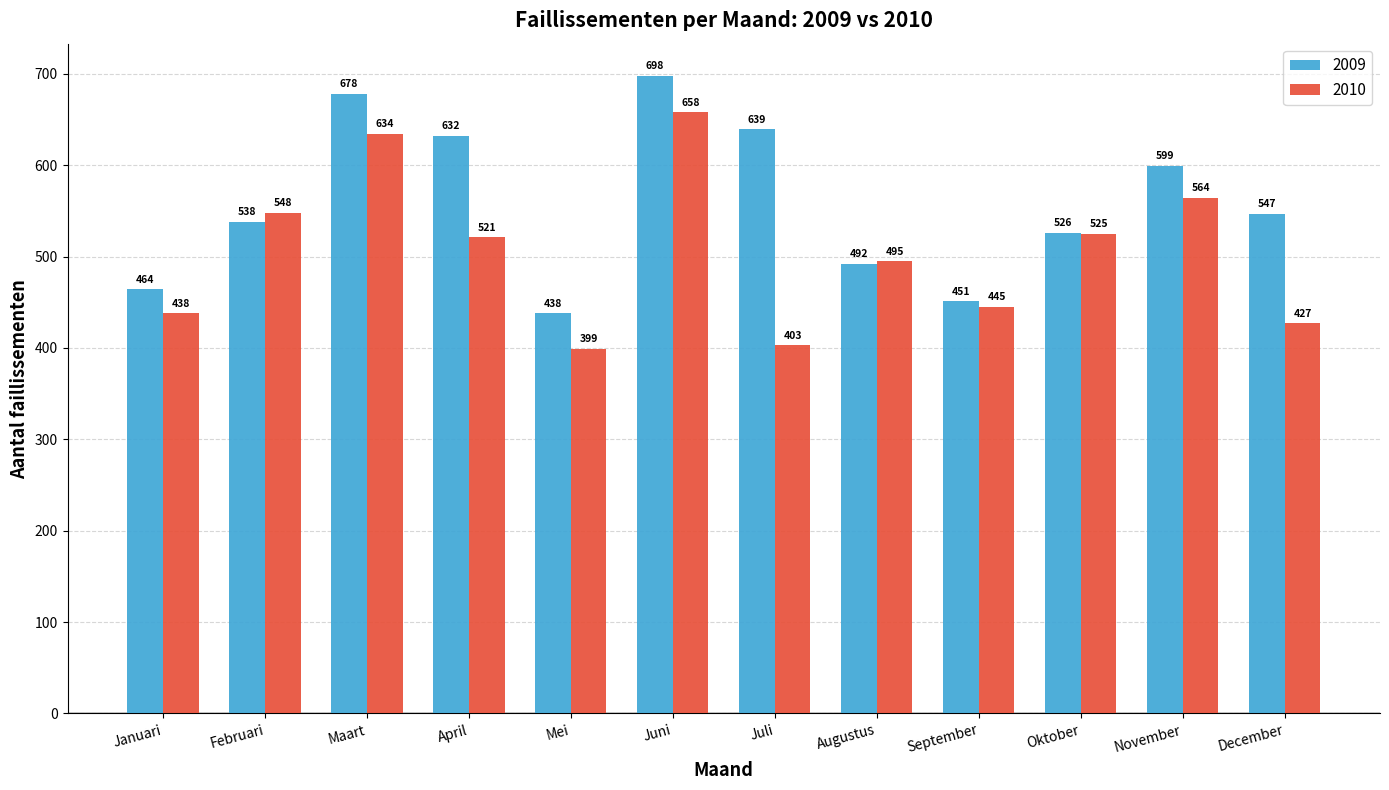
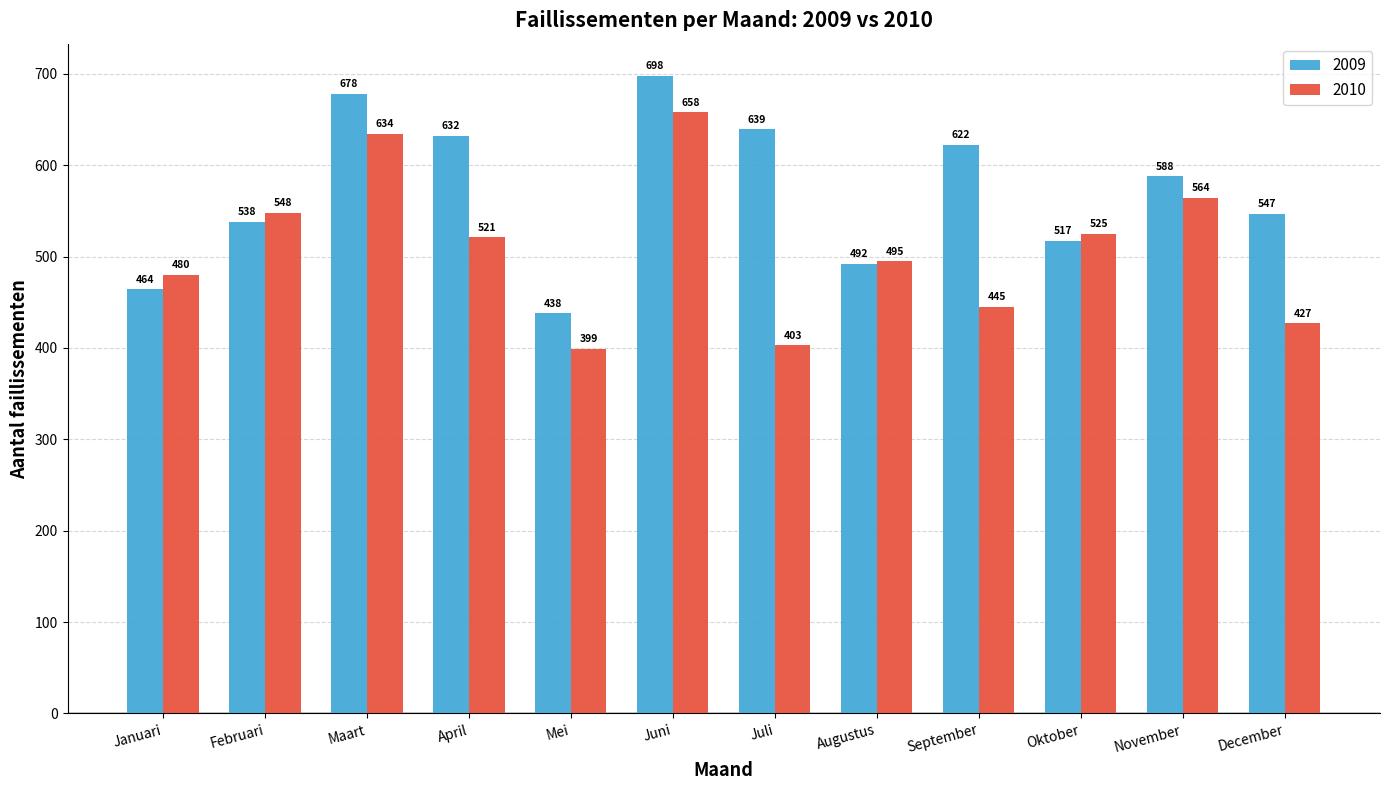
2010, Januari: 438 -> 480
2009, September: 451 -> 622
2009, Oktober: 526 -> 517
2009, November: 599 -> 588
